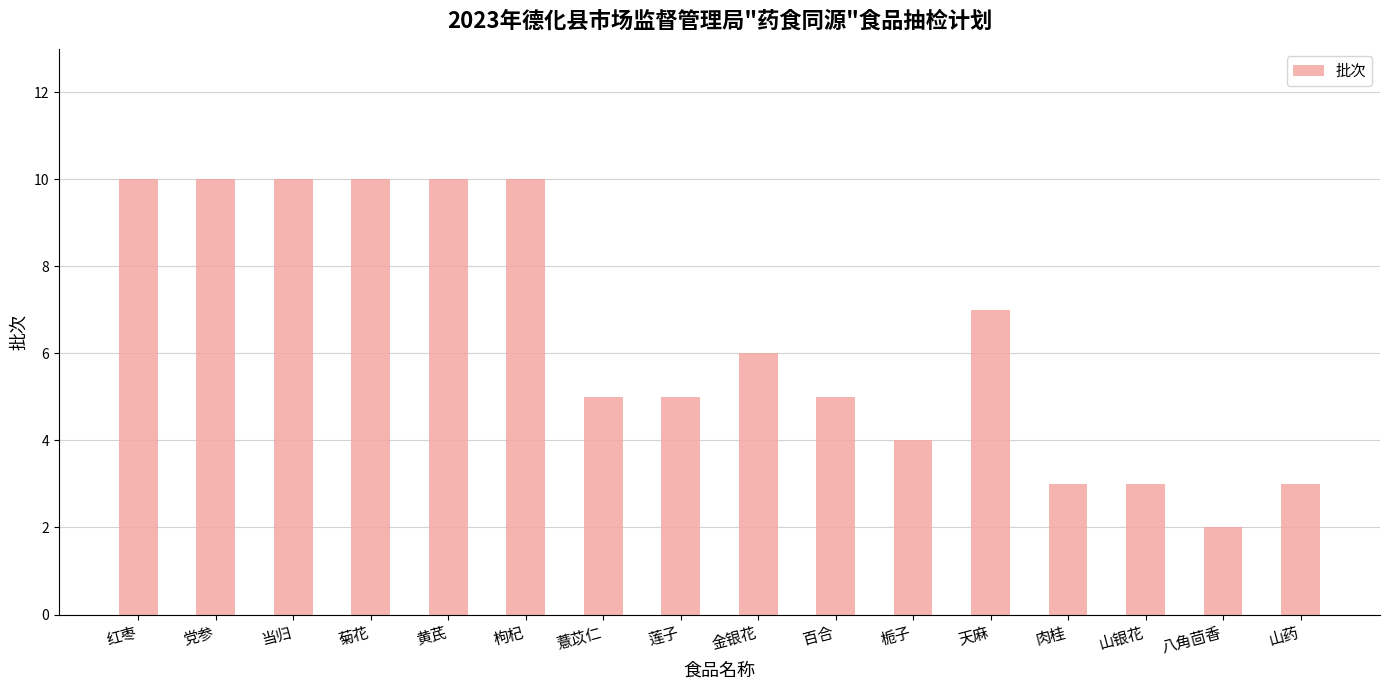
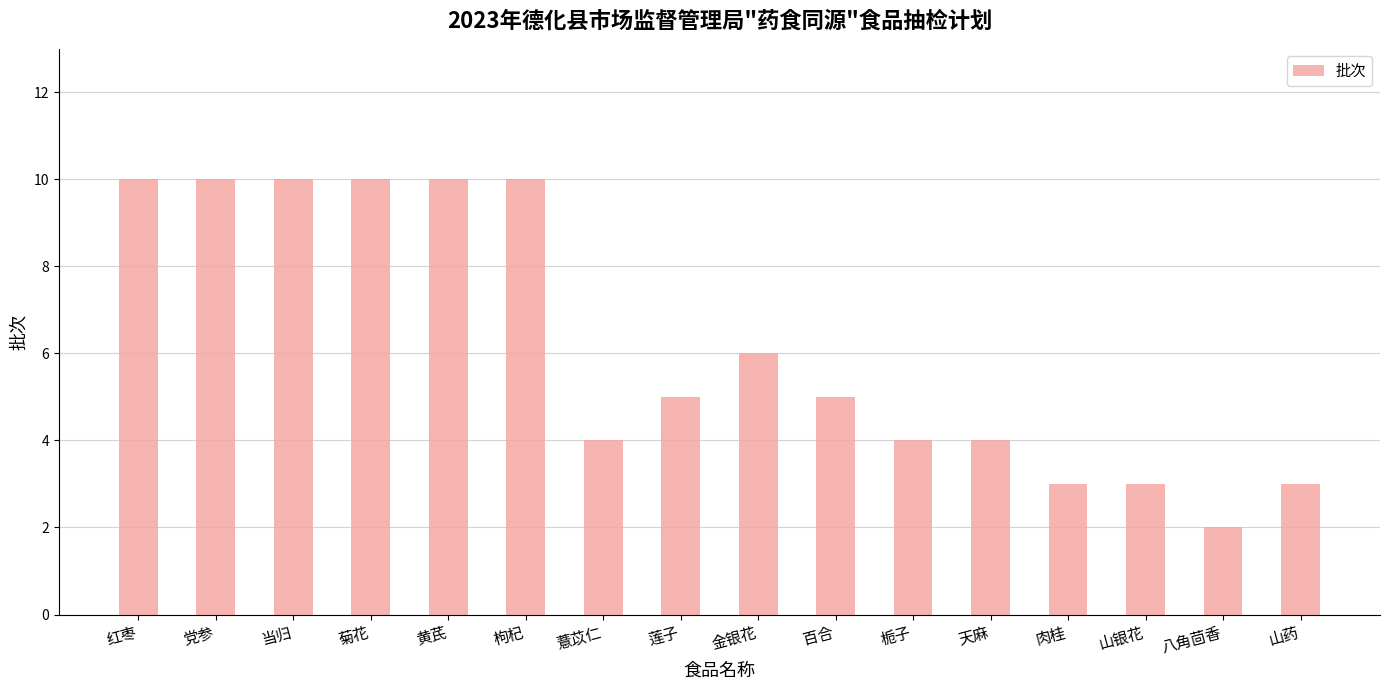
薏苡仁: 5 -> 4
天麻: 7 -> 4
